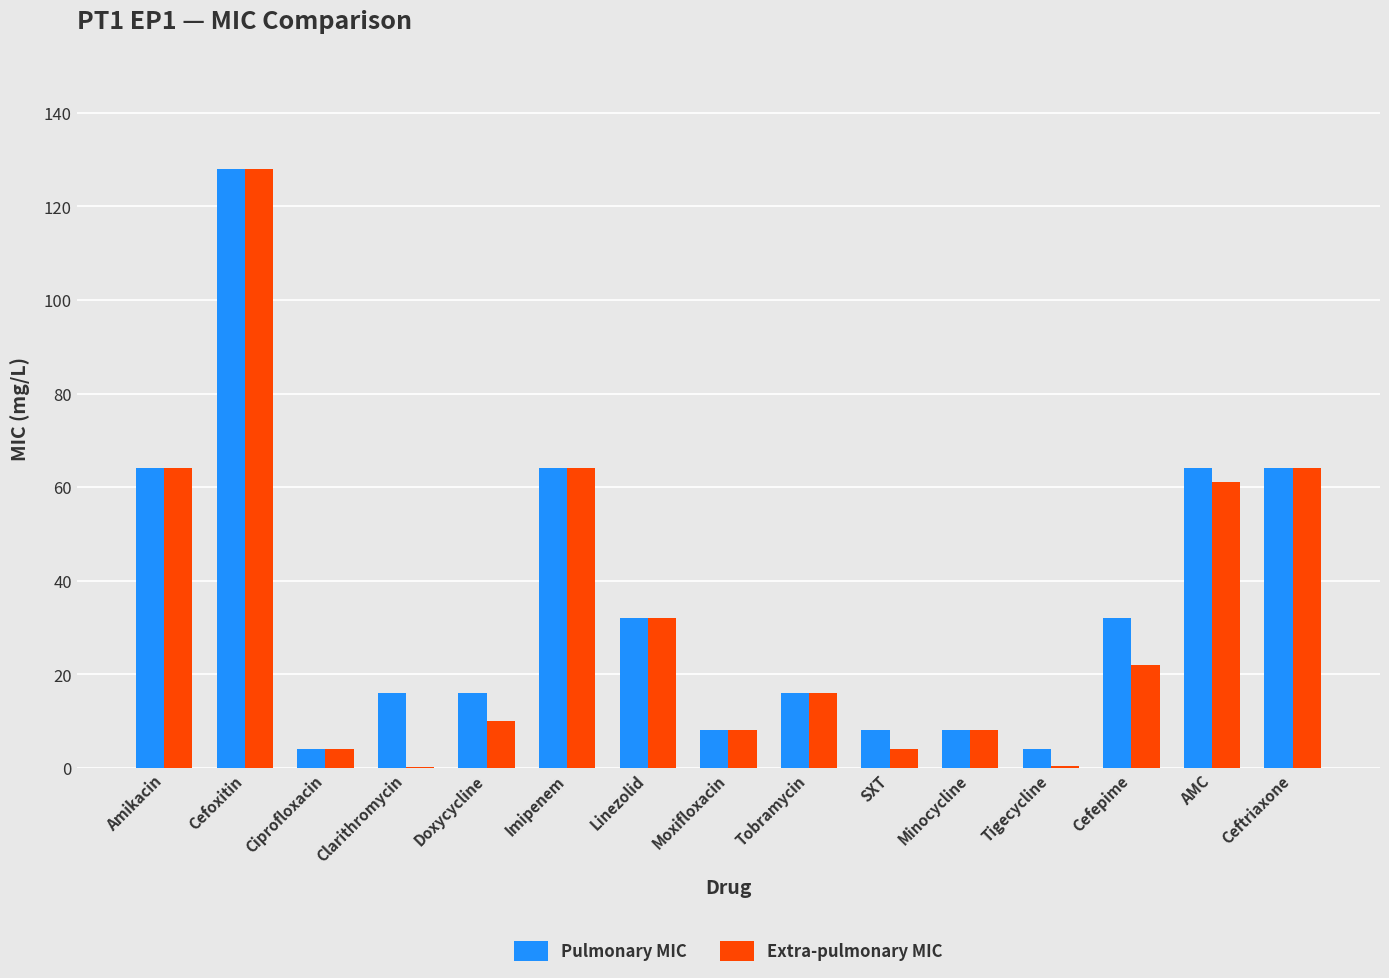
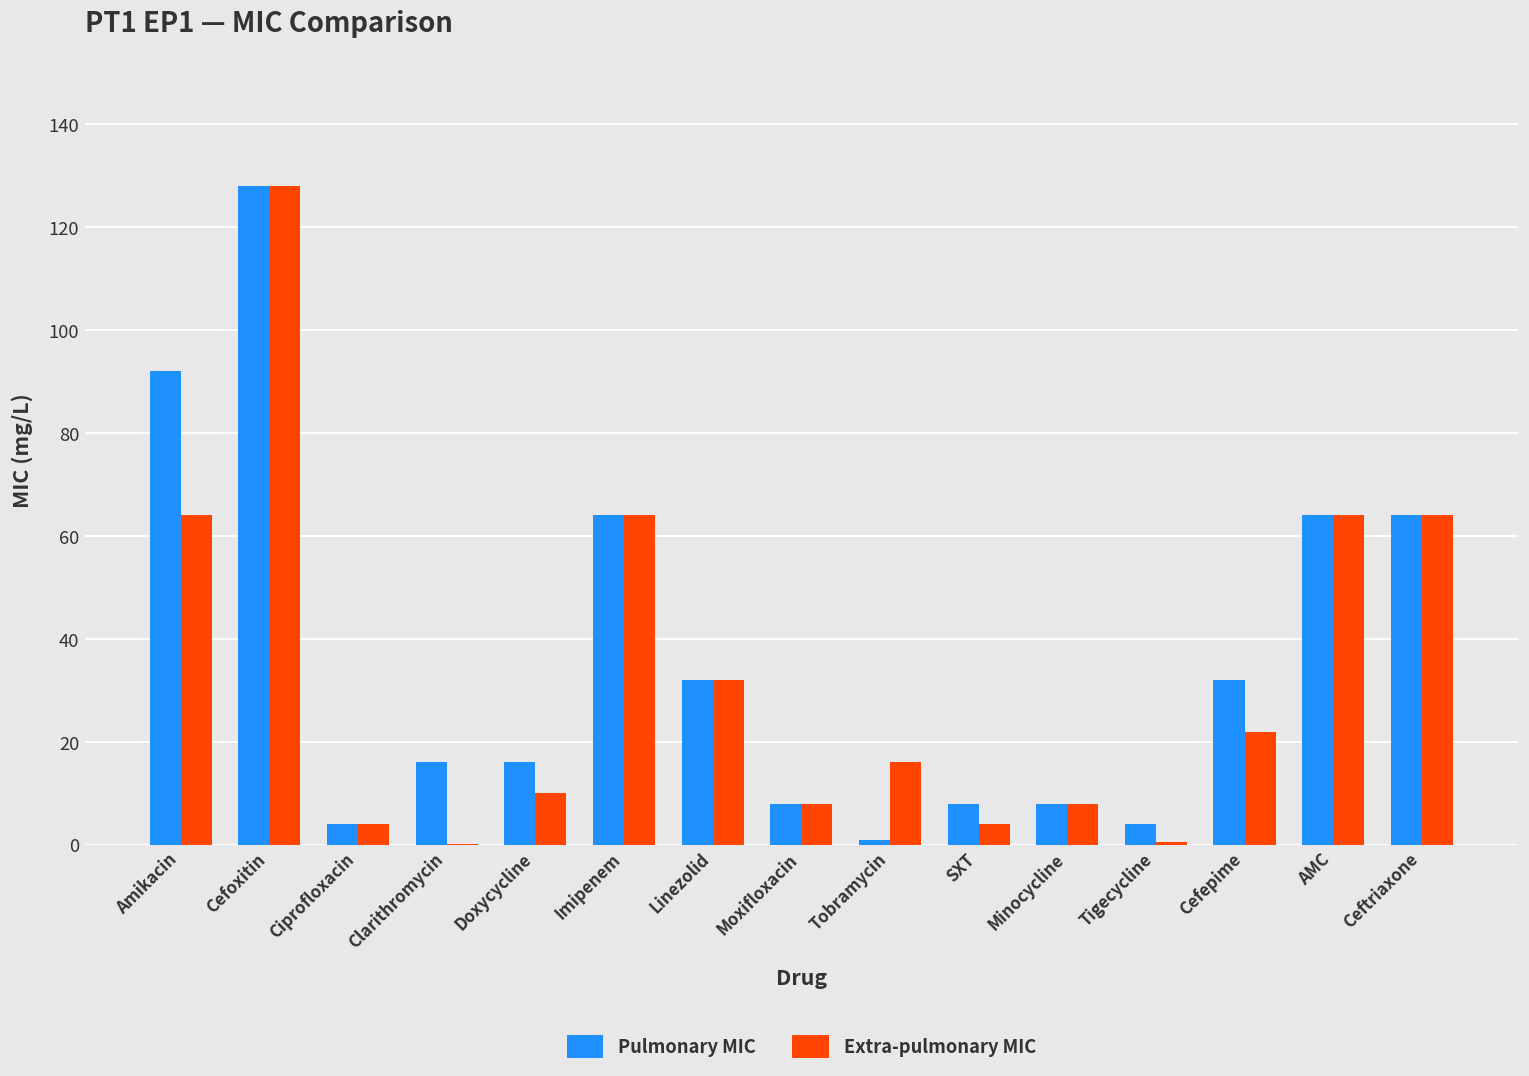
Pulmonary MIC, Amikacin: 64 -> 92
Pulmonary MIC, Tobramycin: 16 -> 1
Extra-pulmonary MIC, AMC: 61 -> 64
